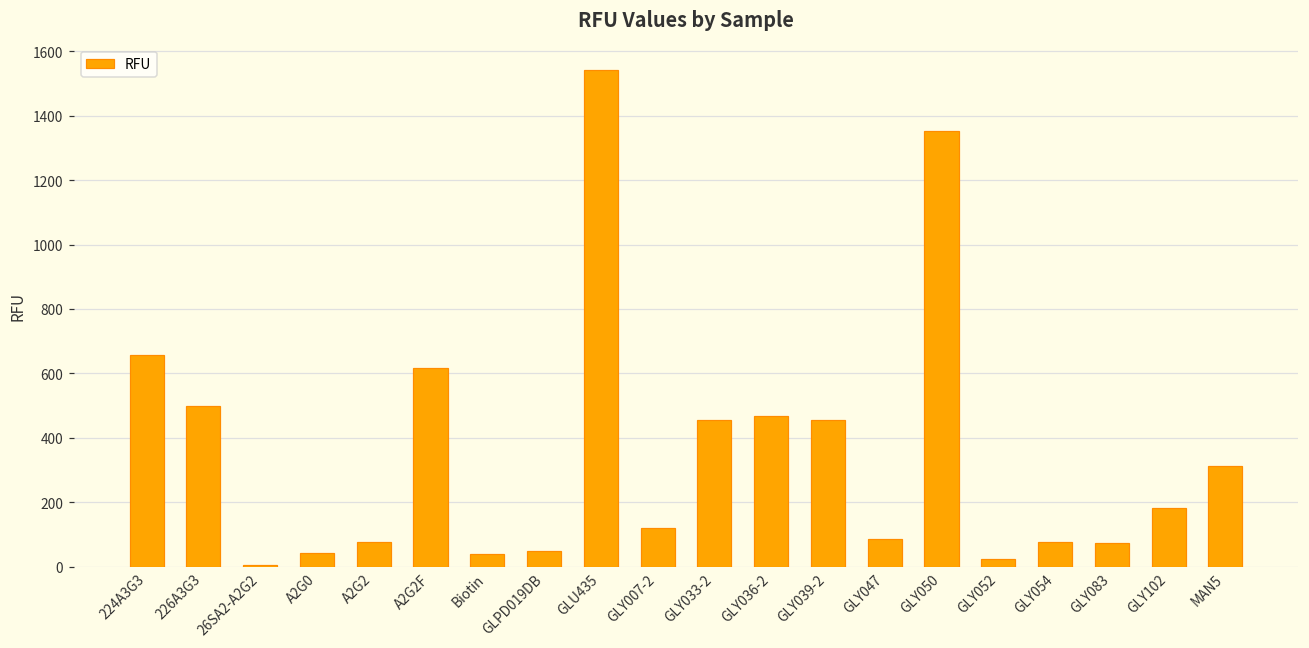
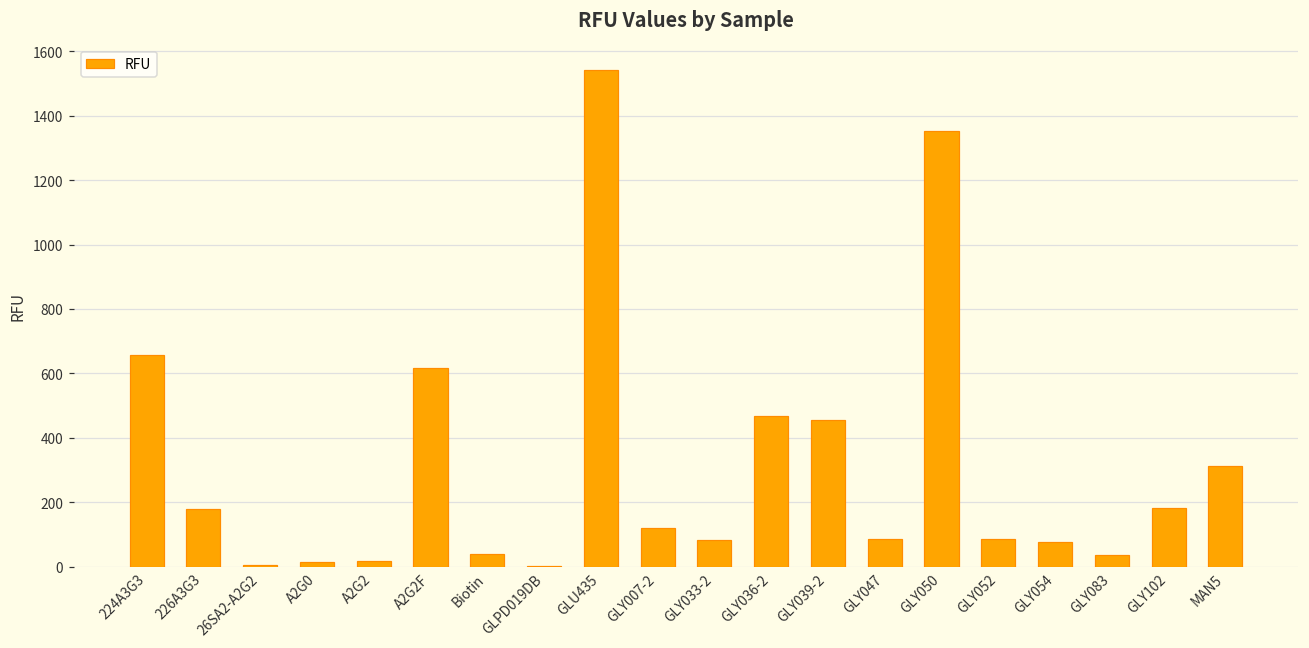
226A3G3: 500 -> 180
A2G0: 40 -> 10
A2G2: 80 -> 20
GLPD019DB: 50 -> 0
GLY033-2: 460 -> 80
GLY052: 20 -> 90
GLY083: 70 -> 30
